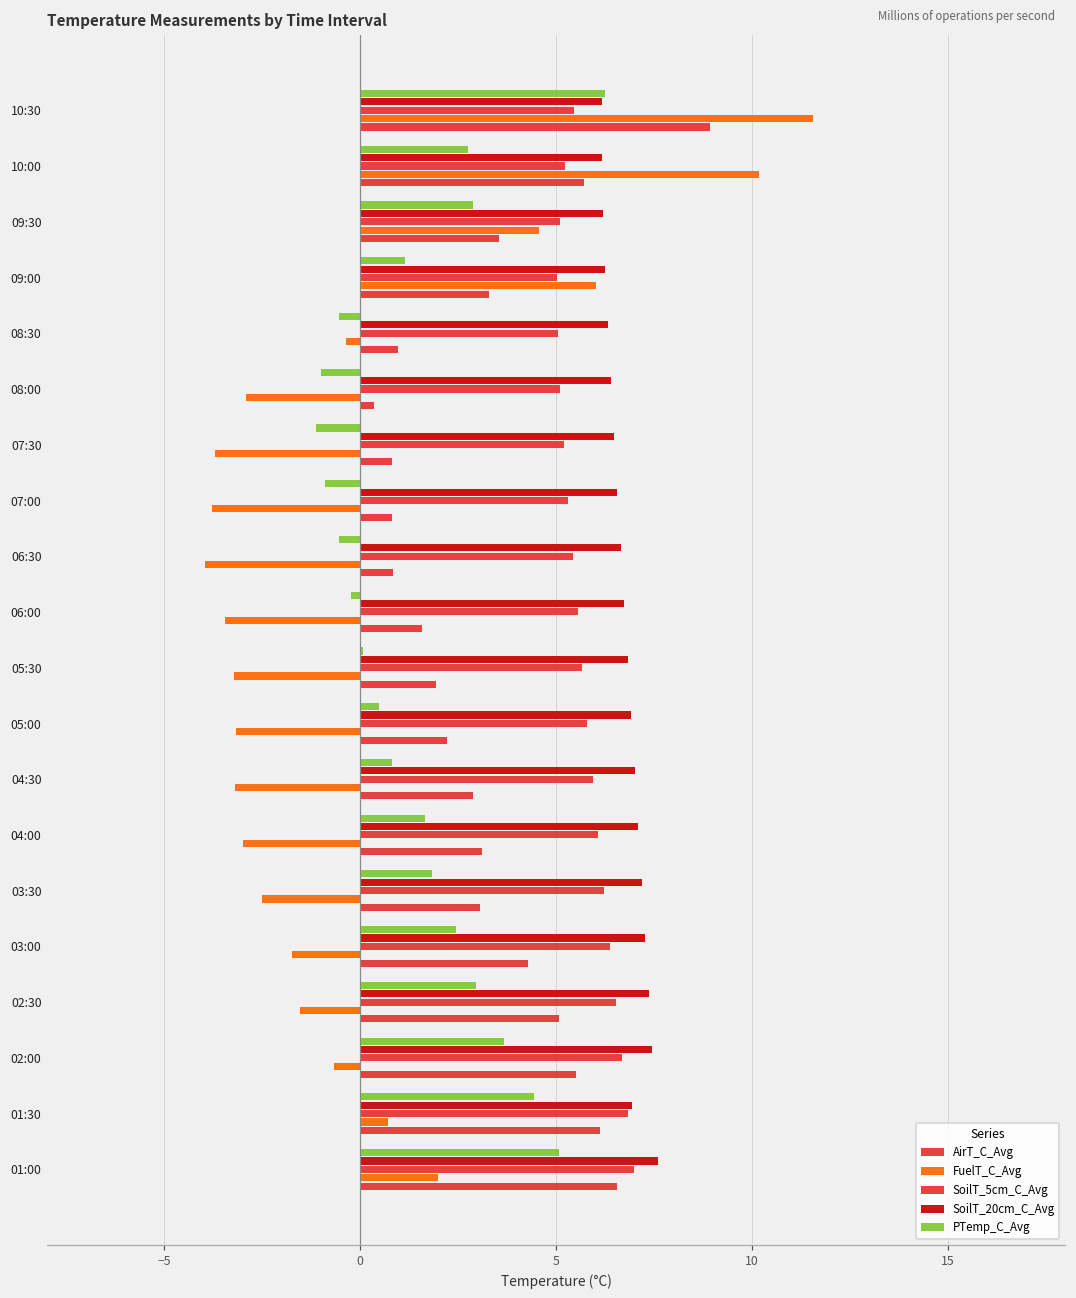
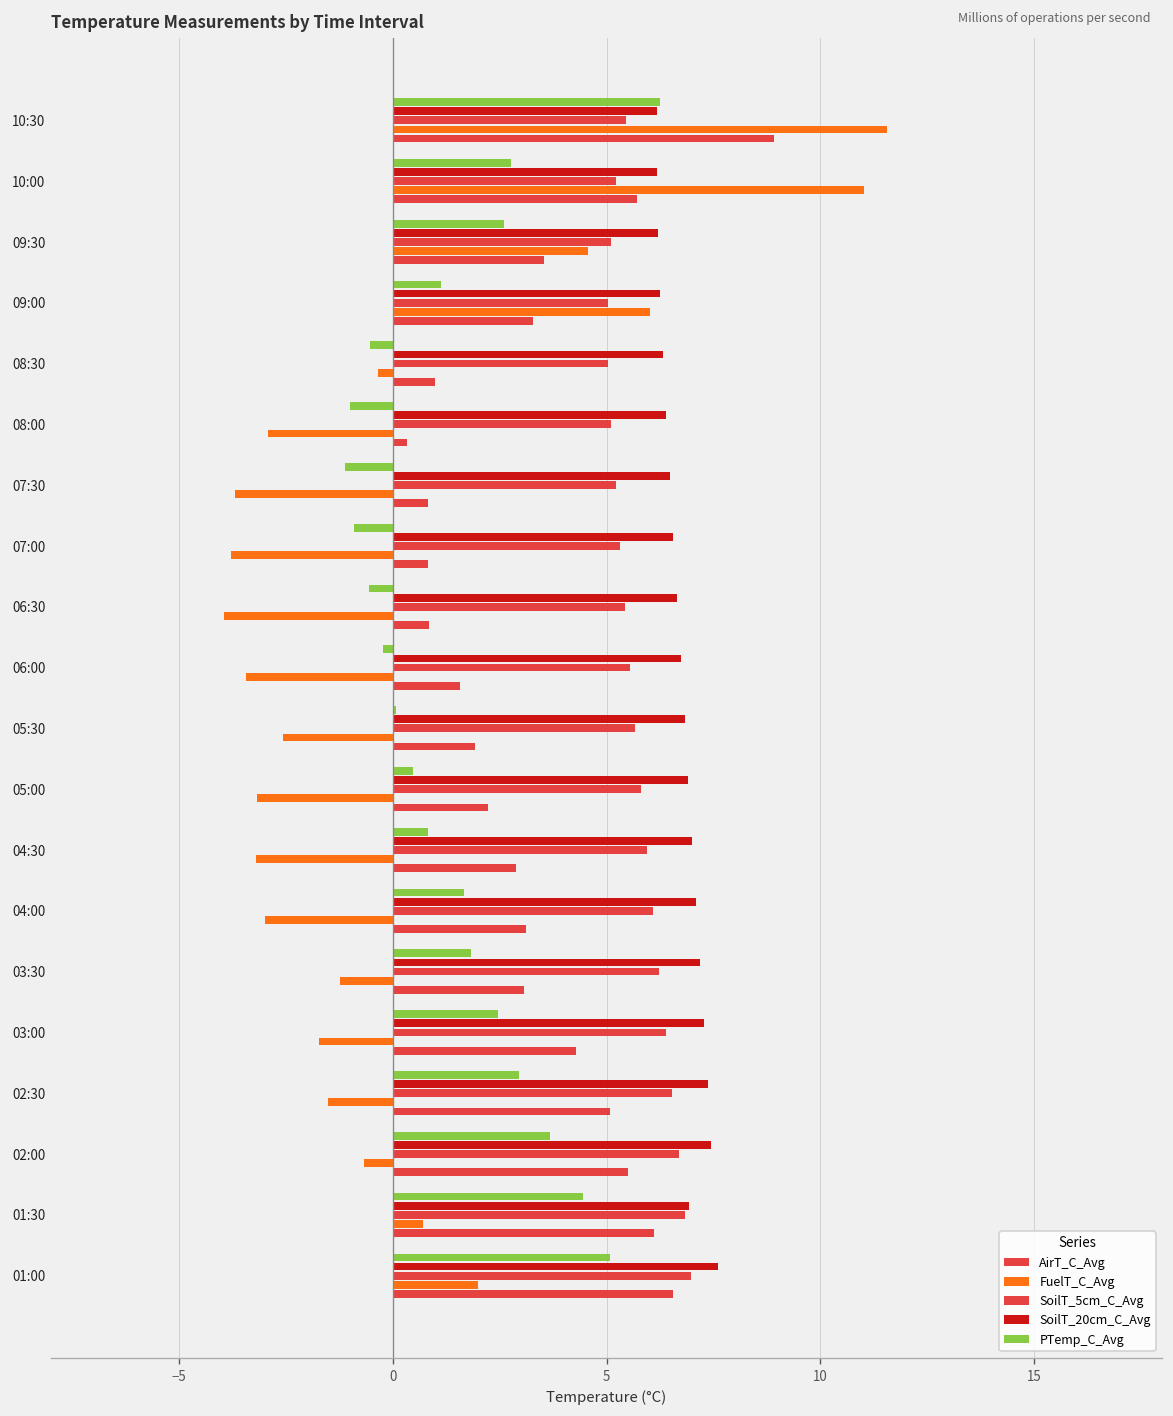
FuelT_C_Avg, 10:00: 10.2 -> 11.0
PTemp_C_Avg, 09:30: 2.9 -> 2.6
FuelT_C_Avg, 05:30: -3.2 -> -2.6
FuelT_C_Avg, 03:30: -2.5 -> -1.2
